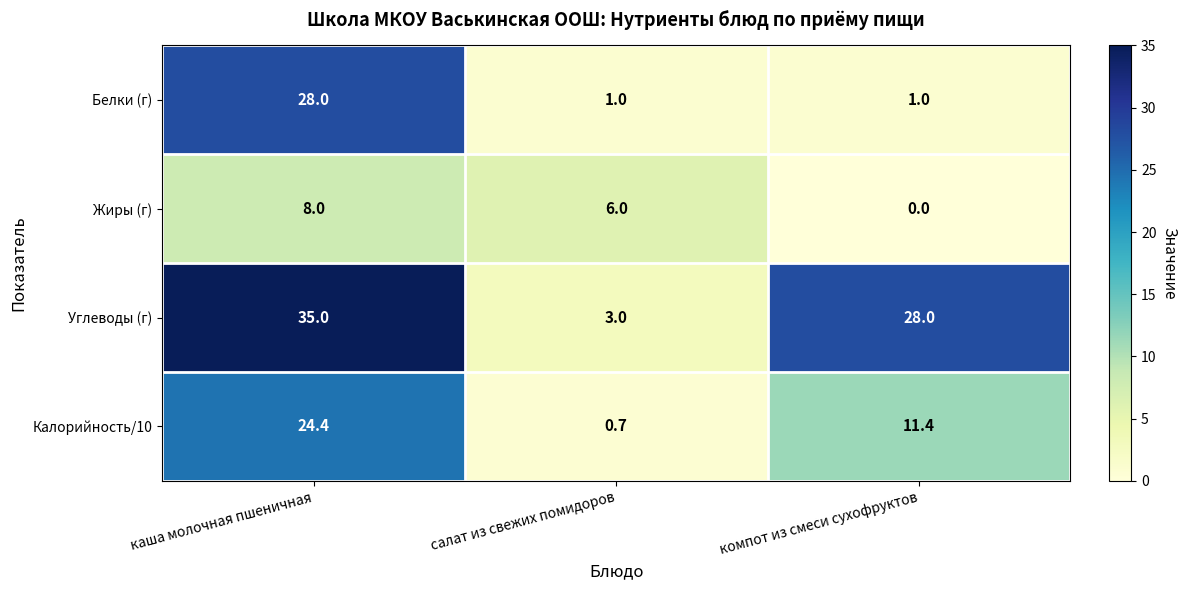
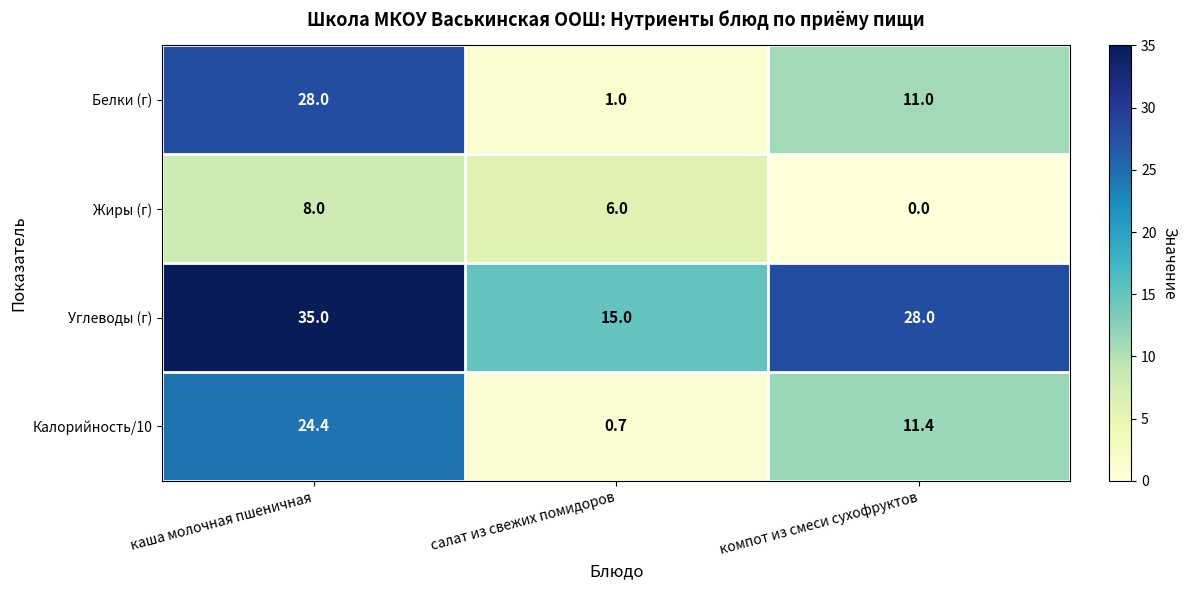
Белки (г), компот из смеси сухофруктов: 1.0 -> 11.0
Углеводы (г), салат из свежих помидоров: 3.0 -> 15.0
